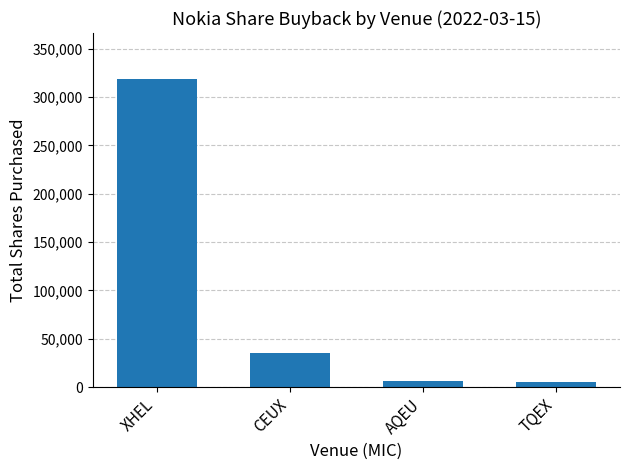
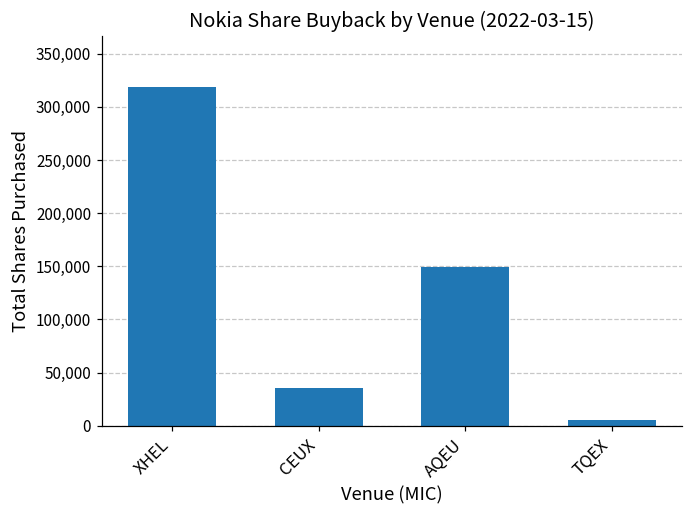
AQEU: 10,000 -> 150,000
